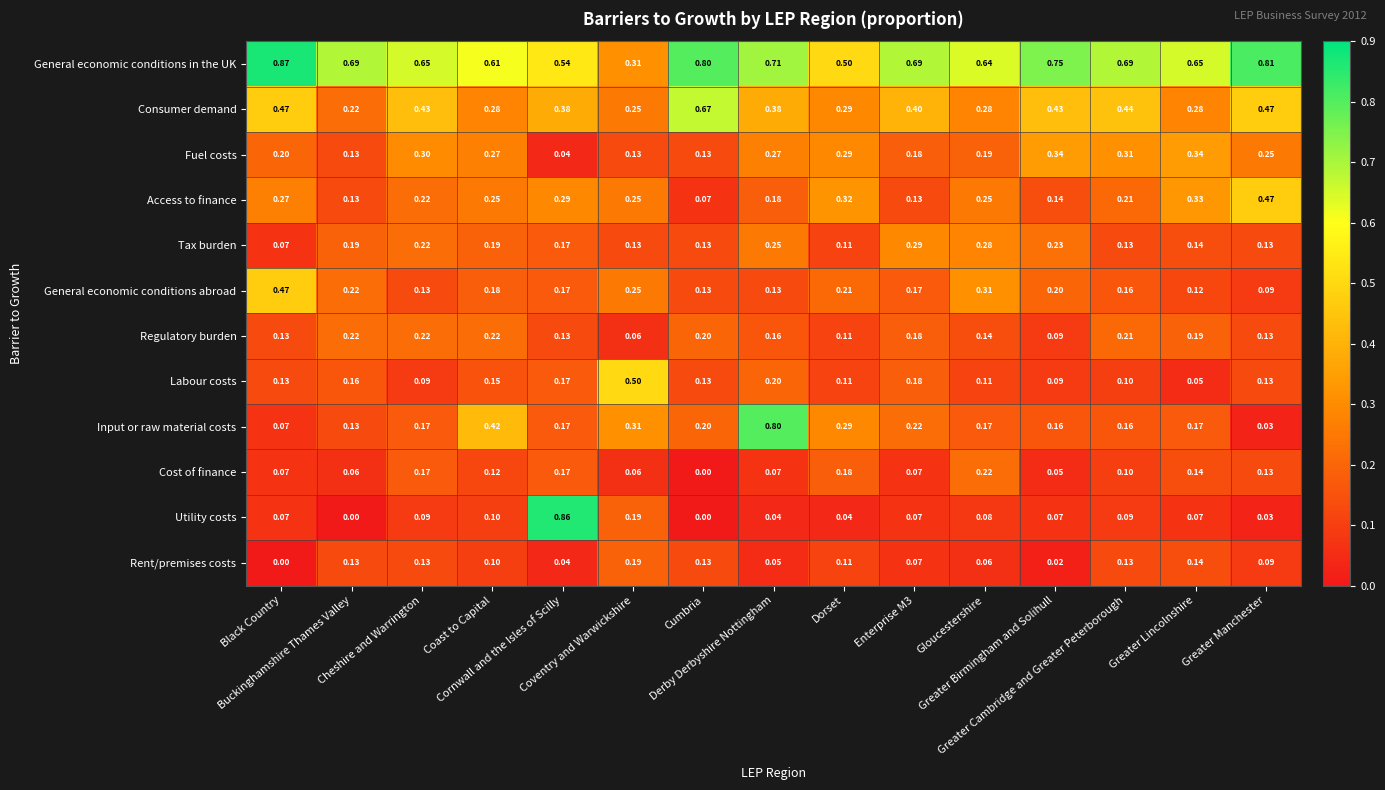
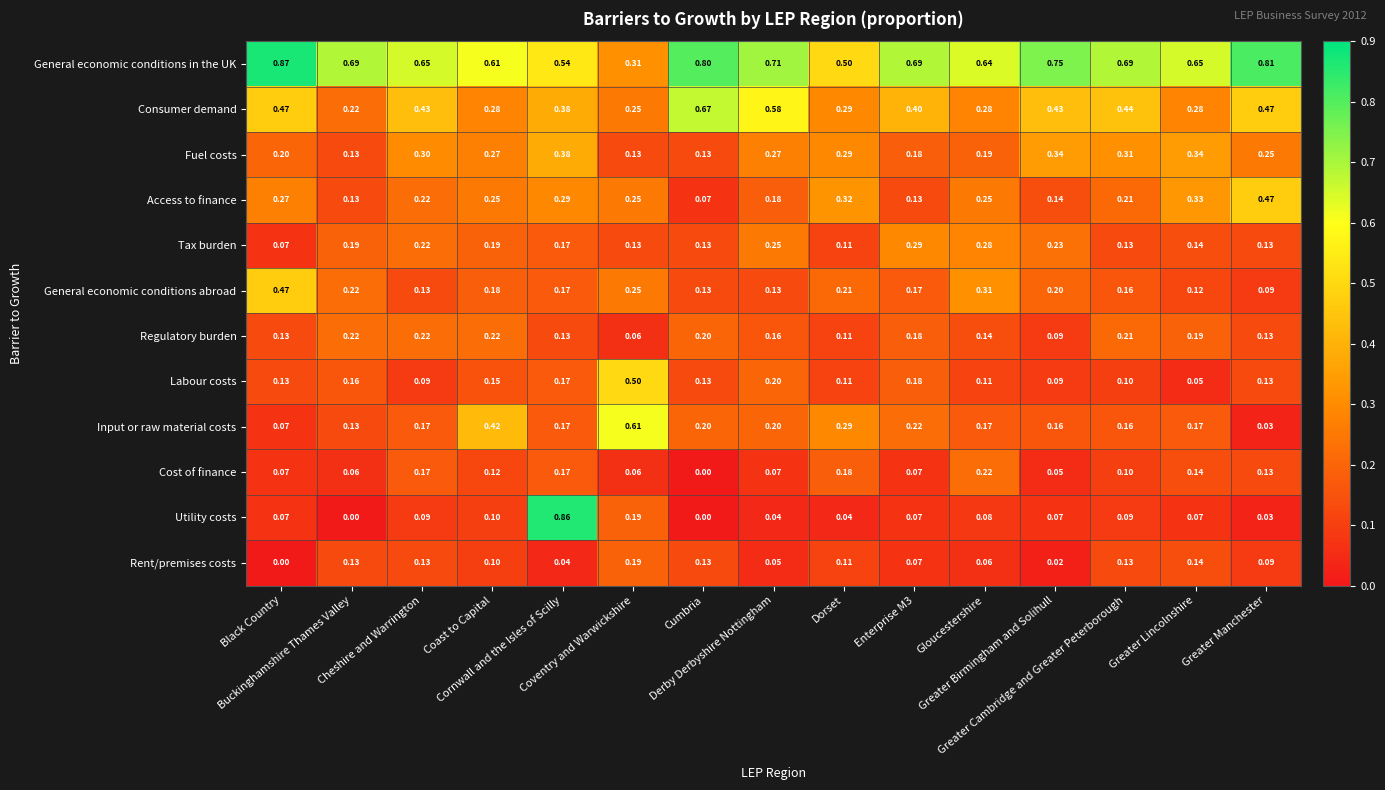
Consumer demand, Derby Derbyshire Nottingham: 0.38 -> 0.58
Fuel costs, Cornwall and the Isles of Scilly: 0.04 -> 0.38
Input or raw material costs, Coventry and Warwickshire: 0.31 -> 0.61
Input or raw material costs, Derby Derbyshire Nottingham: 0.80 -> 0.20
